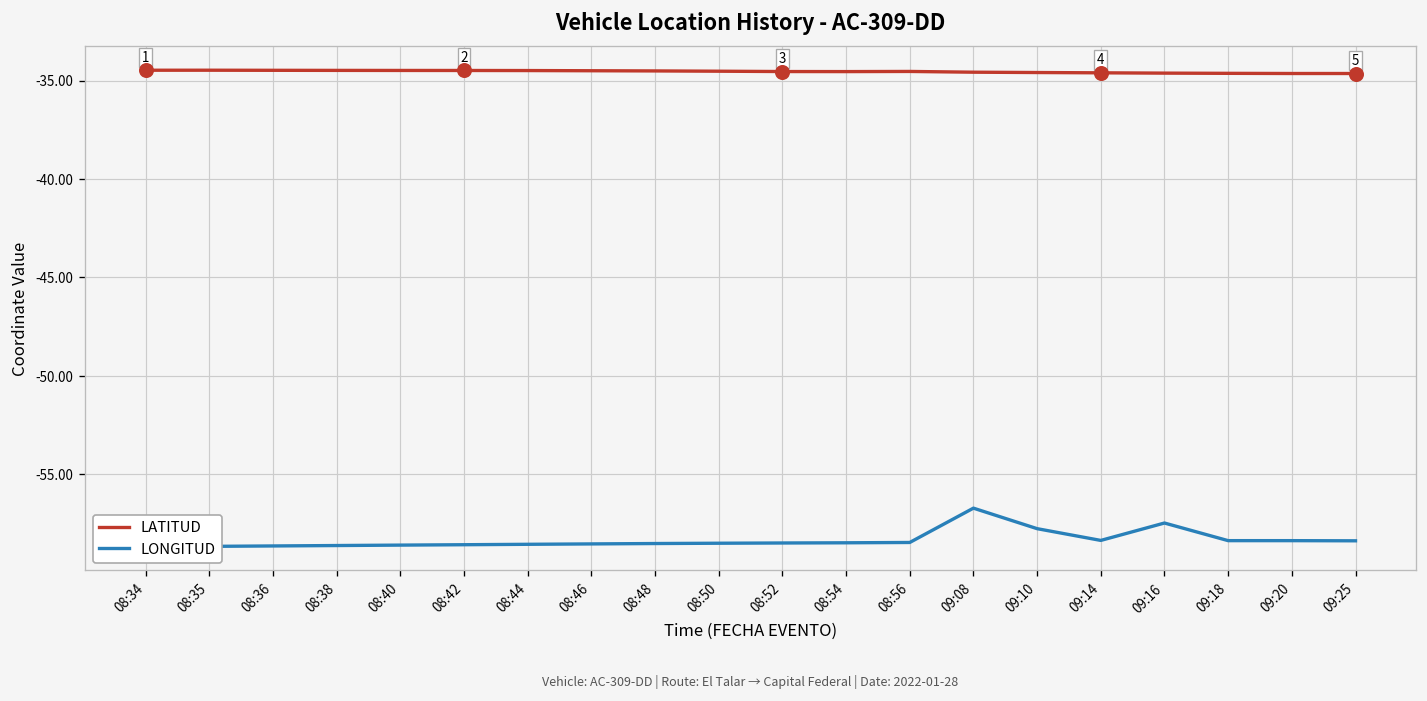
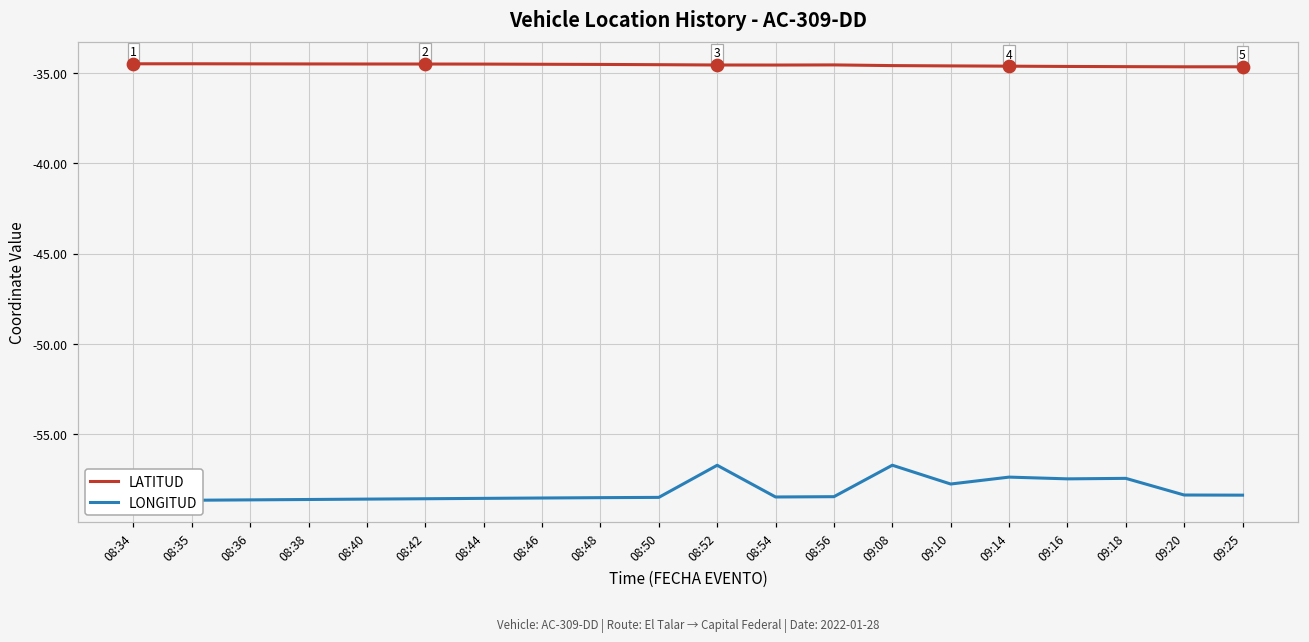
LONGITUD, 08:52: -58.5 -> -56.7
LONGITUD, 09:14: -58.4 -> -57.4
LONGITUD, 09:18: -58.4 -> -57.5
